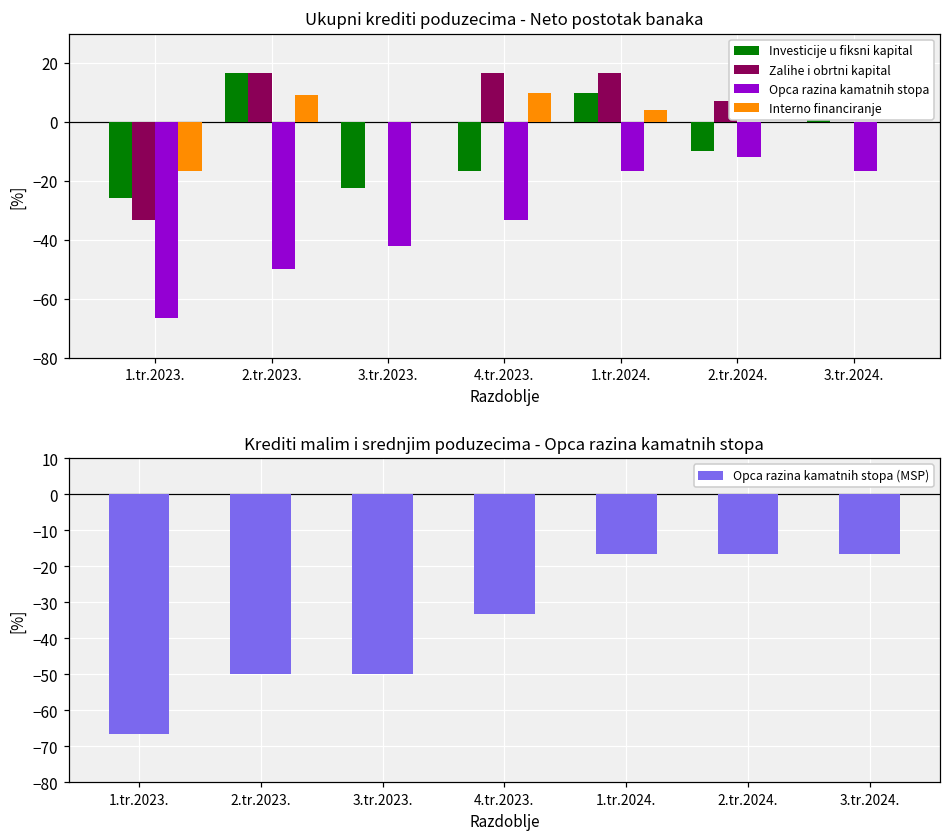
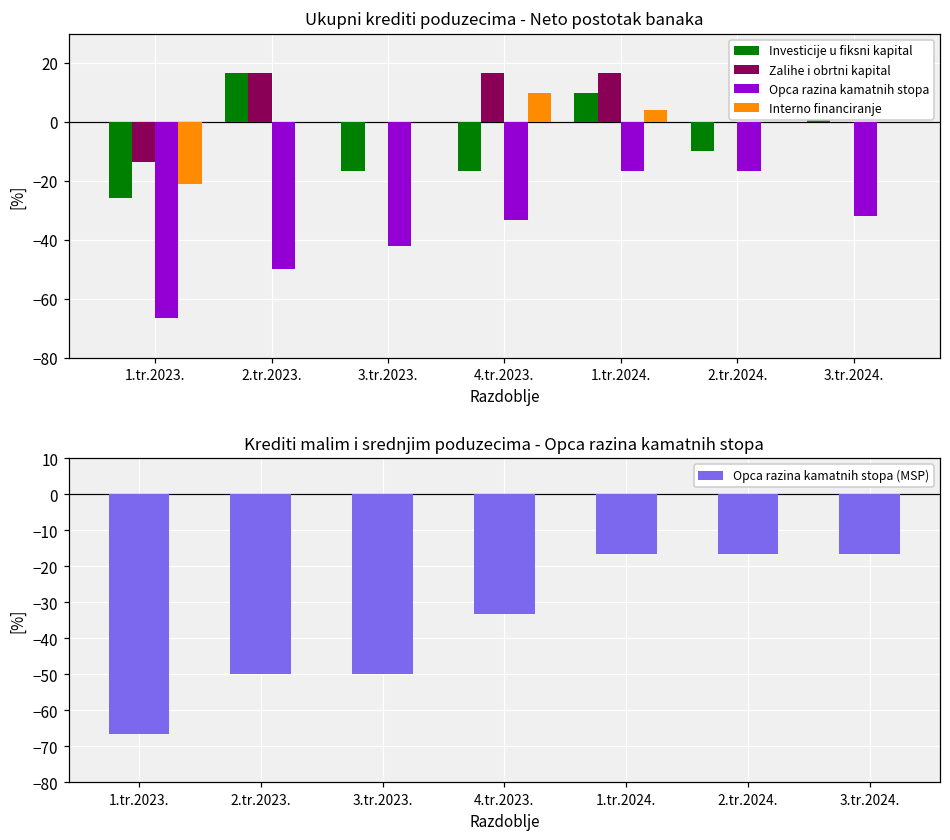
Ukupni krediti poduzecima - Neto postotak banaka, Zalihe i obrtni kapital, 1.tr.2023.: -33 -> -13
Ukupni krediti poduzecima - Neto postotak banaka, Interno financiranje, 1.tr.2023.: -17 -> -21
Ukupni krediti poduzecima - Neto postotak banaka, Interno financiranje, 2.tr.2023.: 9 -> 0
Ukupni krediti poduzecima - Neto postotak banaka, Investicije u fiksni kapital, 3.tr.2023.: -22 -> -17
Ukupni krediti poduzecima - Neto postotak banaka, Zalihe i obrtni kapital, 2.tr.2024.: 7 -> 0
Ukupni krediti poduzecima - Neto postotak banaka, Opca razina kamatnih stopa, 2.tr.2024.: -12 -> -17
Ukupni krediti poduzecima - Neto postotak banaka, Opca razina kamatnih stopa, 3.tr.2024.: -17 -> -32
